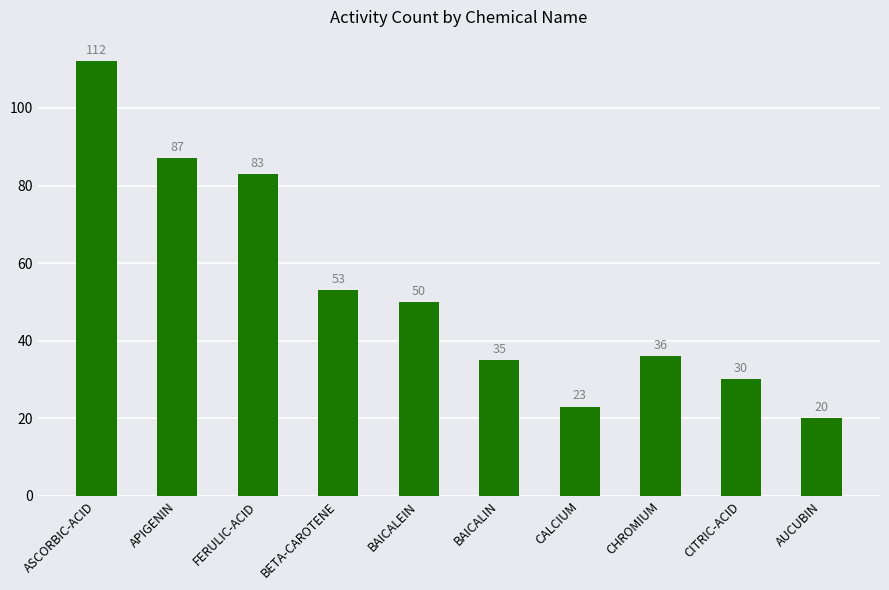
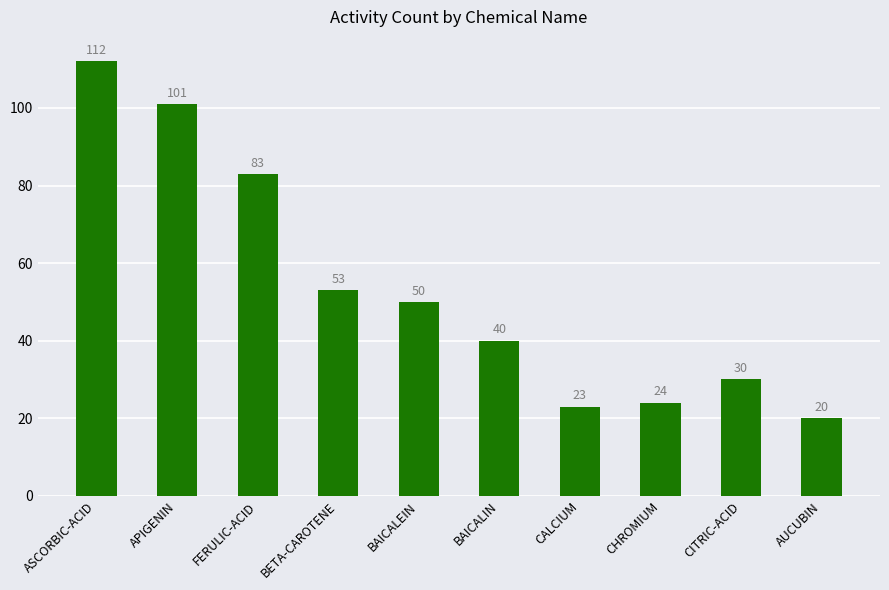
APIGENIN: 87 -> 101
BAICALIN: 35 -> 40
CHROMIUM: 36 -> 24
